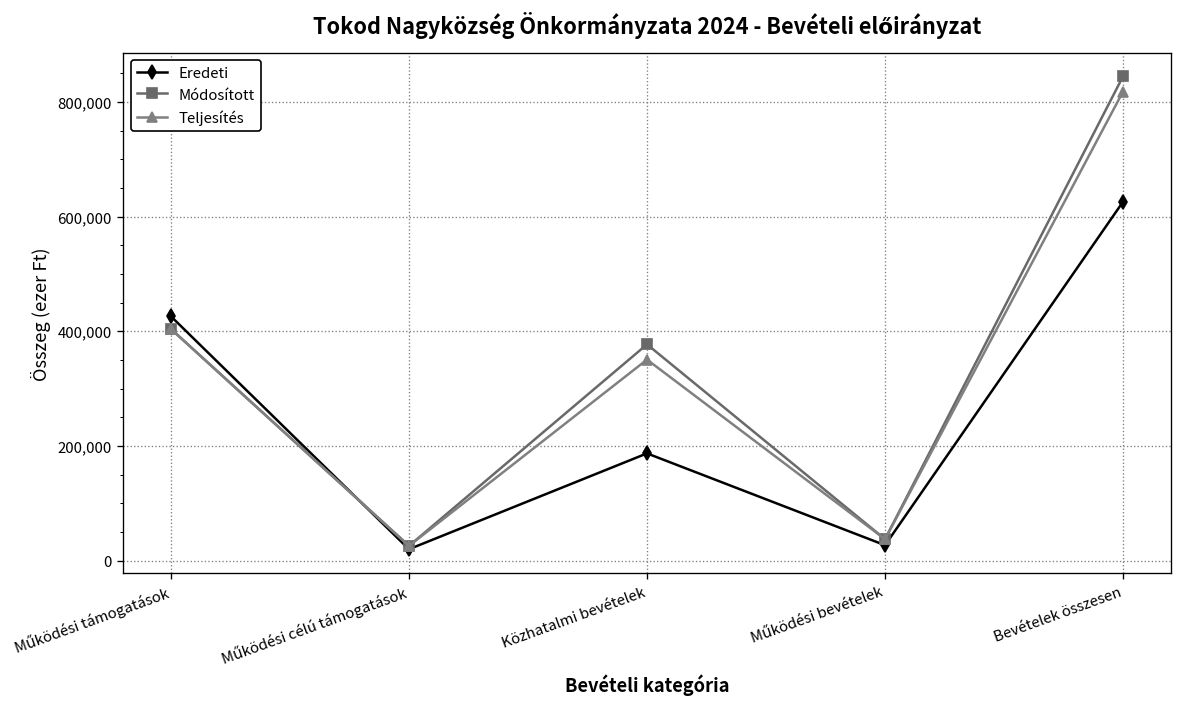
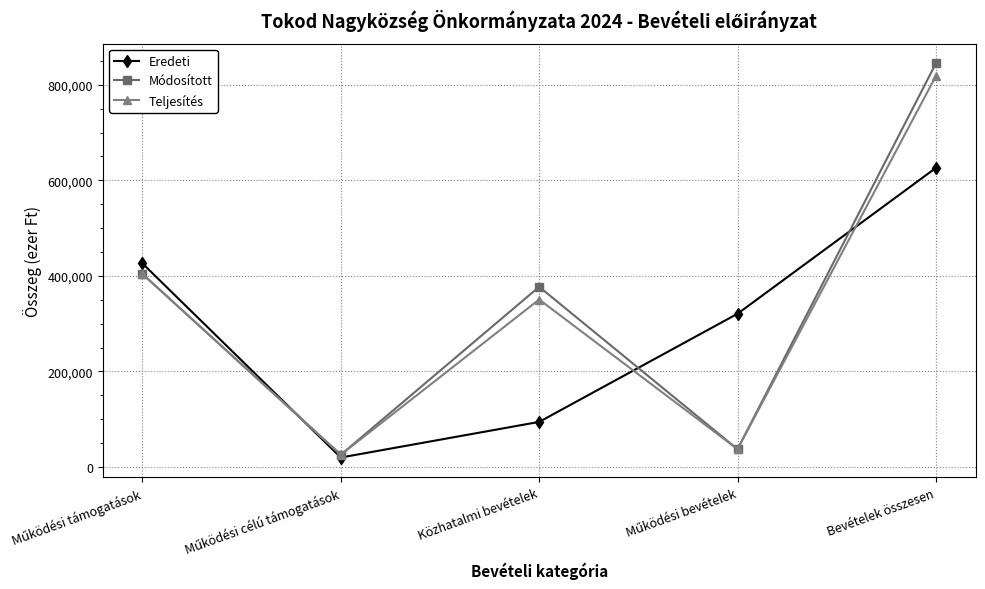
Eredeti, Közhatalmi bevételek: 190,000 -> 90,000
Eredeti, Működési bevételek: 30,000 -> 320,000
